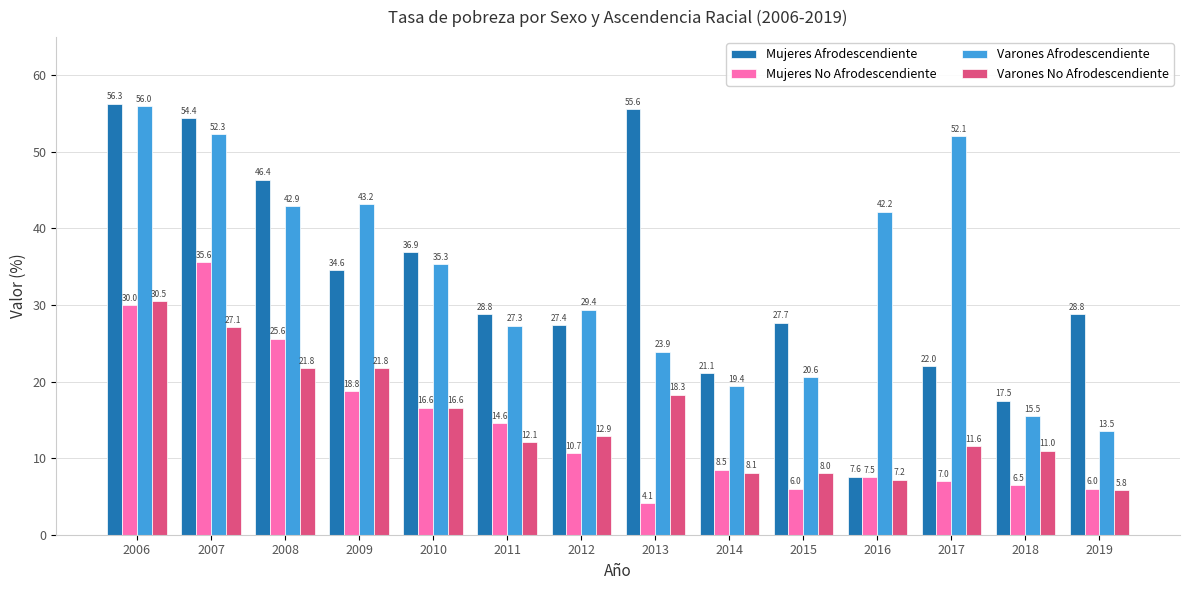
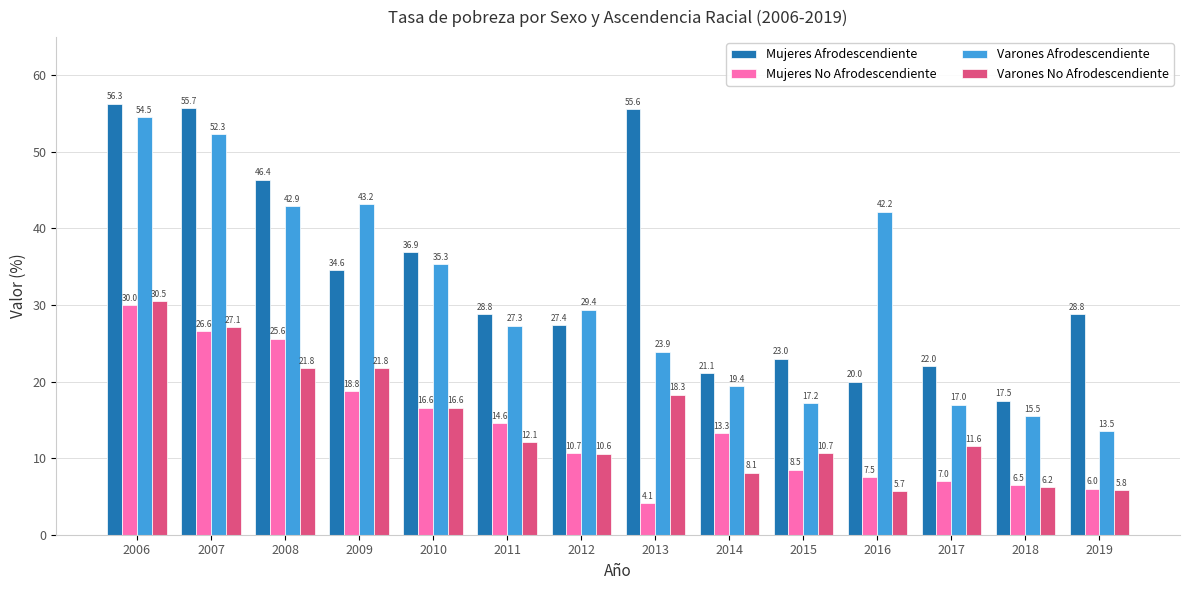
Varones Afrodescendiente, 2006: 56.0 -> 54.5
Mujeres Afrodescendiente, 2007: 54.4 -> 55.7
Mujeres No Afrodescendiente, 2007: 35.6 -> 26.6
Varones No Afrodescendiente, 2012: 12.9 -> 10.6
Mujeres No Afrodescendiente, 2014: 8.5 -> 13.3
Mujeres Afrodescendiente, 2015: 27.7 -> 23.0
Mujeres No Afrodescendiente, 2015: 6.0 -> 8.5
Varones Afrodescendiente, 2015: 20.6 -> 17.2
Varones No Afrodescendiente, 2015: 8.0 -> 10.7
Mujeres Afrodescendiente, 2016: 7.6 -> 20.0
Varones No Afrodescendiente, 2016: 7.2 -> 5.7
Varones Afrodescendiente, 2017: 52.1 -> 17.0
Varones No Afrodescendiente, 2018: 11.0 -> 6.2
